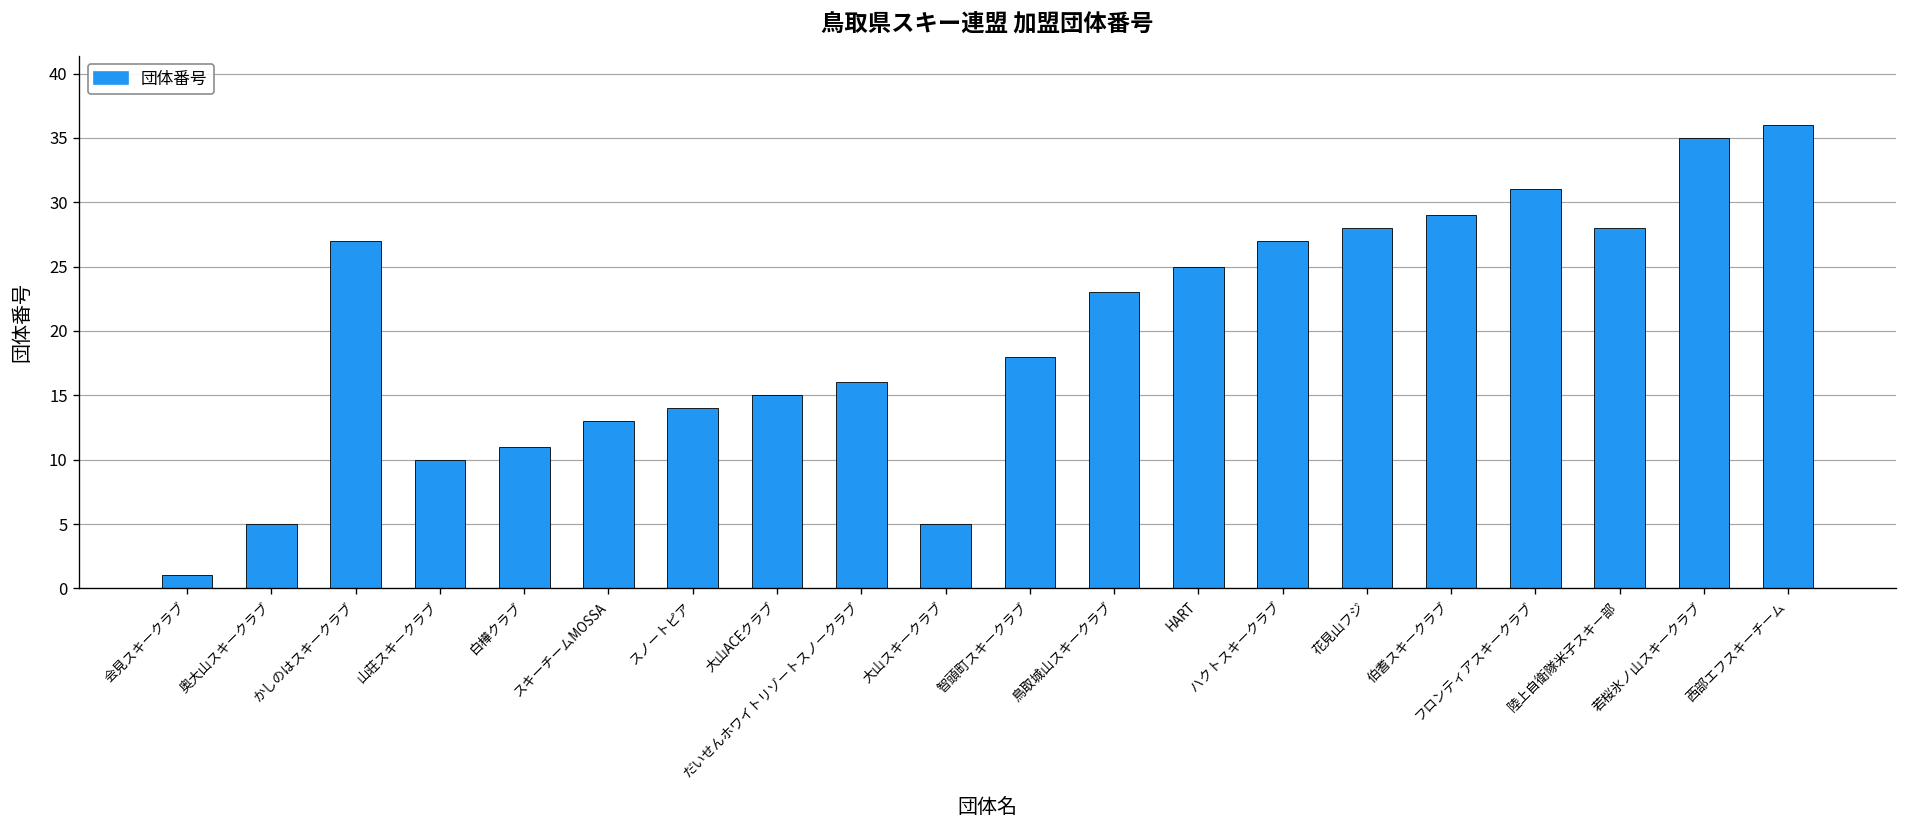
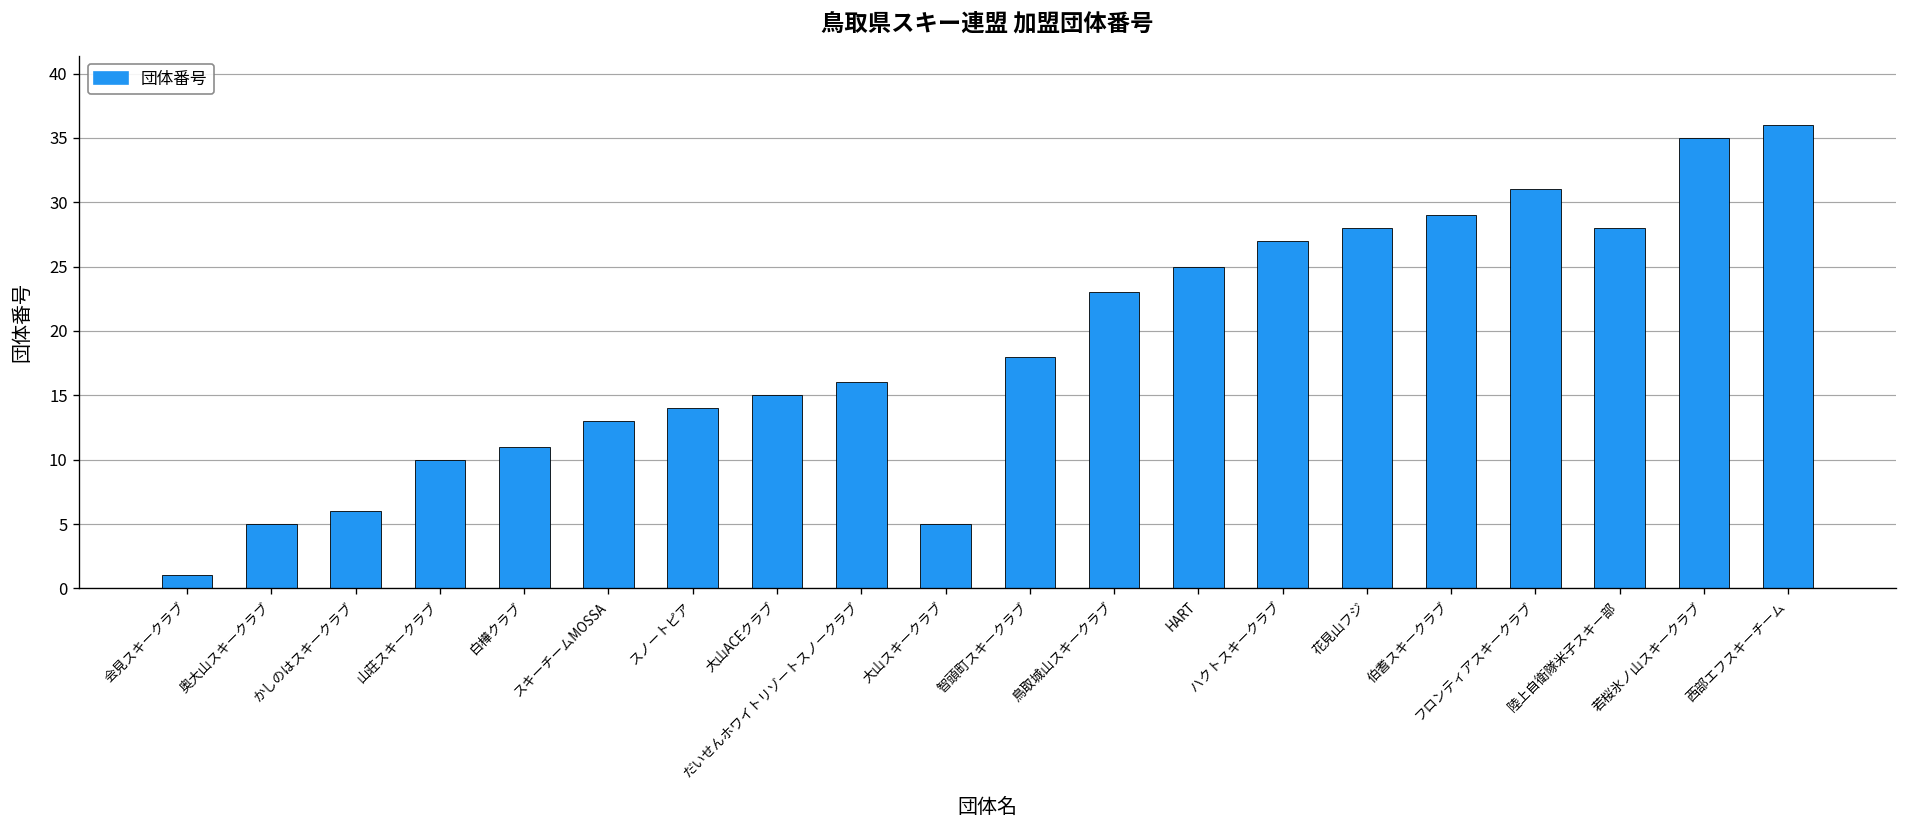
かしのはスキークラブ: 27 -> 6
